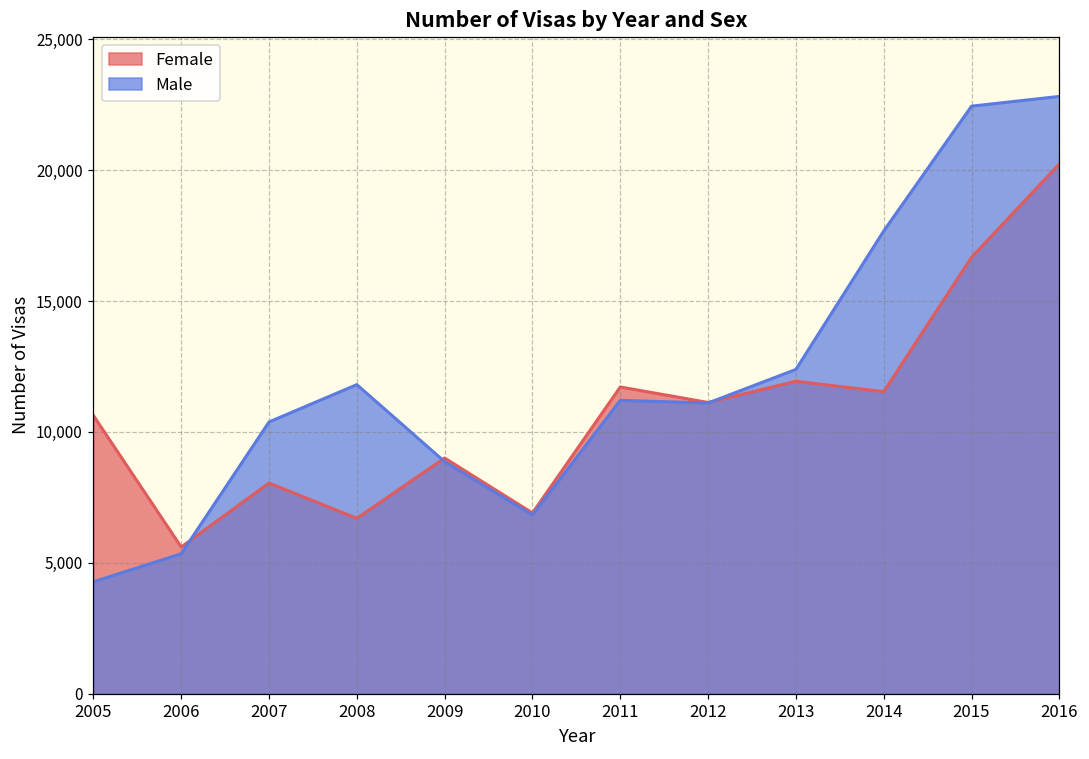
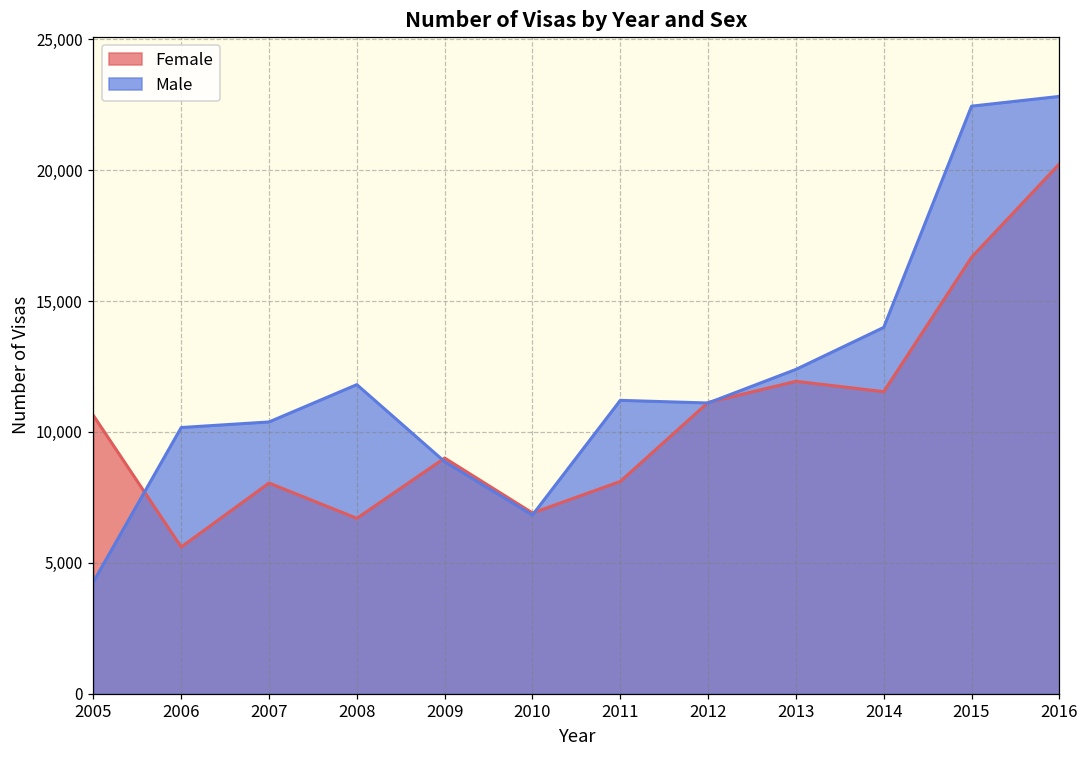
Male, 2006: 5,300 -> 10,200
Female, 2011: 11,700 -> 8,100
Male, 2014: 17,700 -> 14,000
